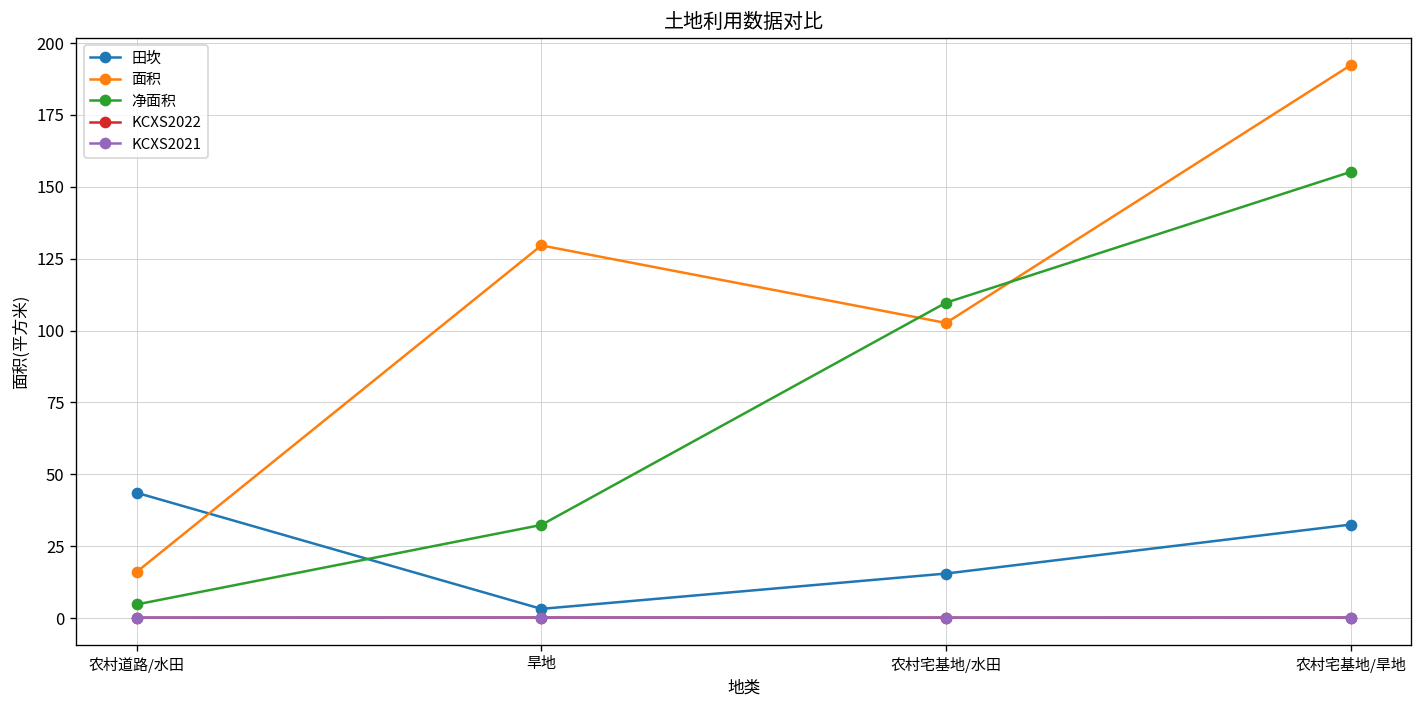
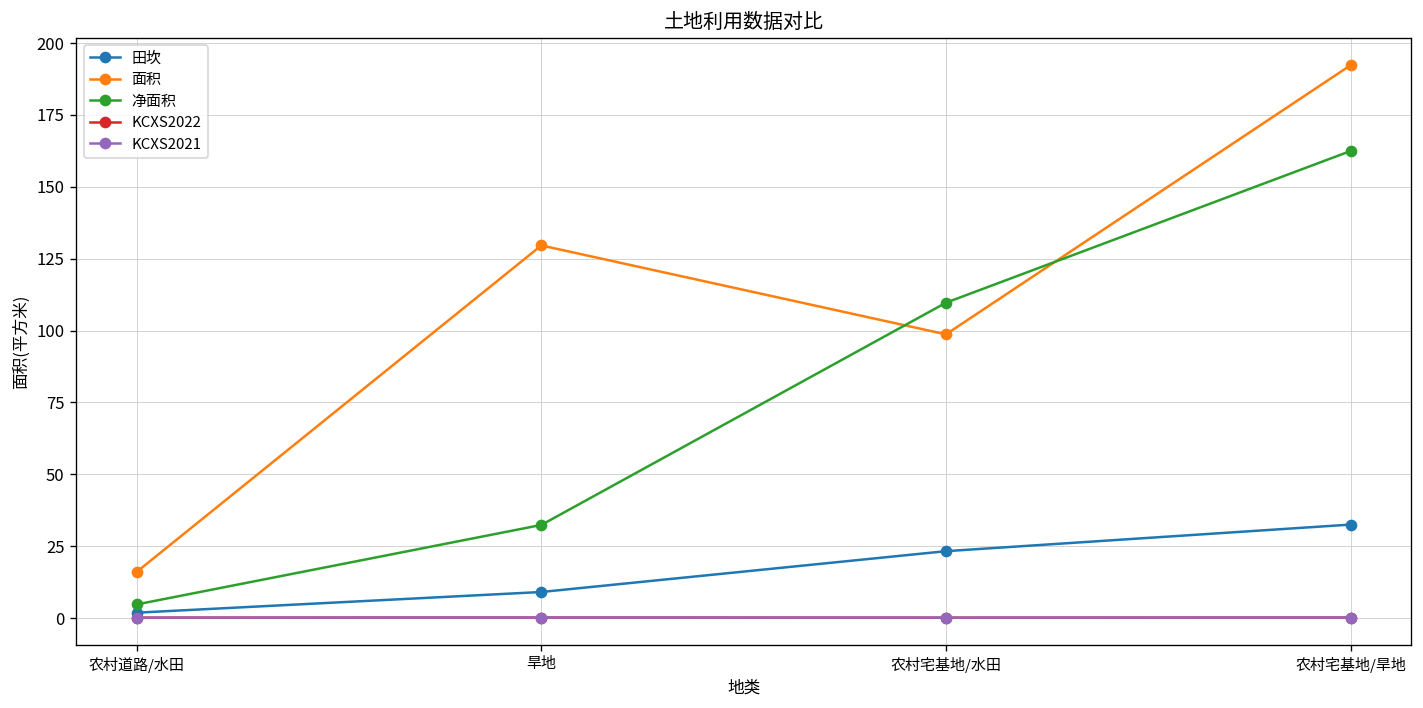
田坎, 农村道路/水田: 44 -> 2
田坎, 旱地: 3 -> 9
田坎, 农村宅基地/水田: 15 -> 23
面积, 农村宅基地/水田: 103 -> 99
净面积, 农村宅基地/旱地: 155 -> 162
